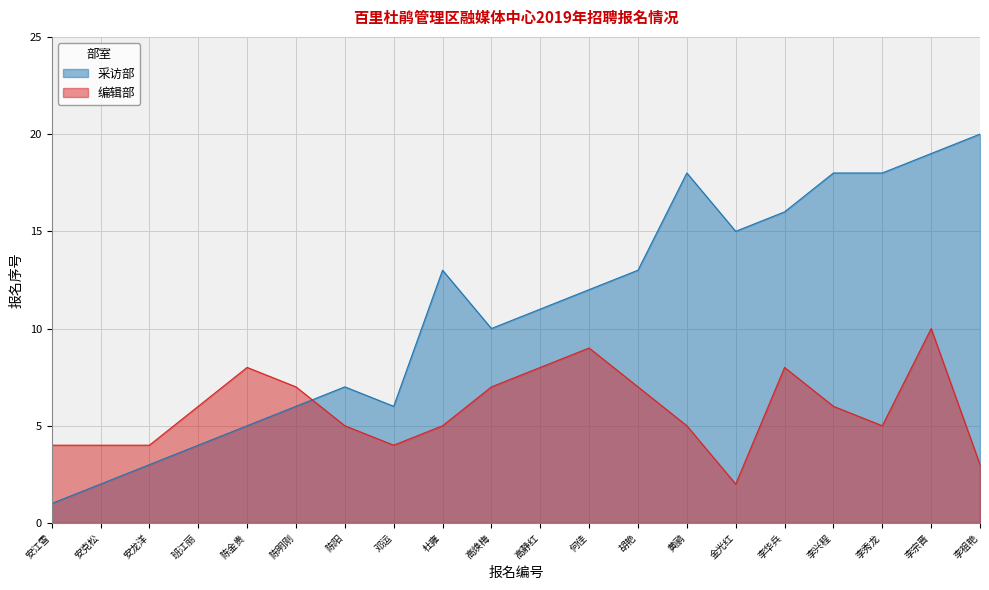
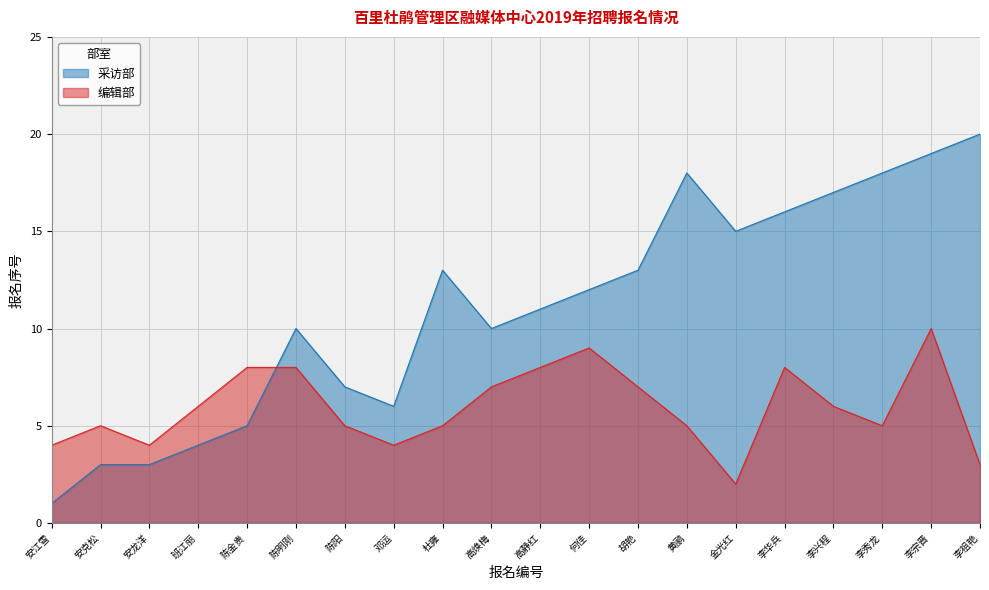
采访部, 安克松: 2 -> 3
编辑部, 安克松: 4 -> 5
采访部, 陈明刚: 6 -> 10
编辑部, 陈明刚: 7 -> 8
采访部, 李兴程: 18 -> 17
